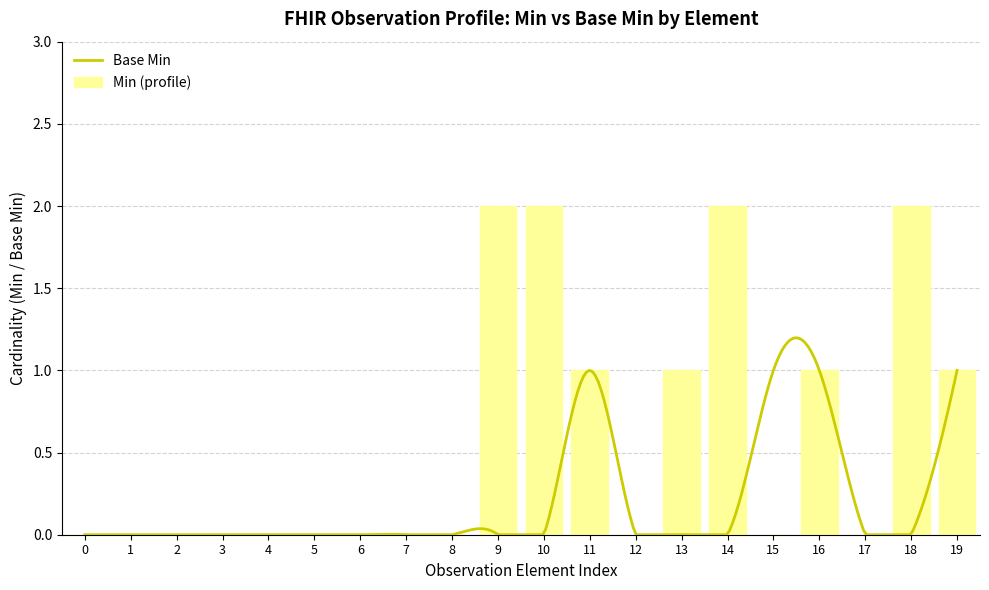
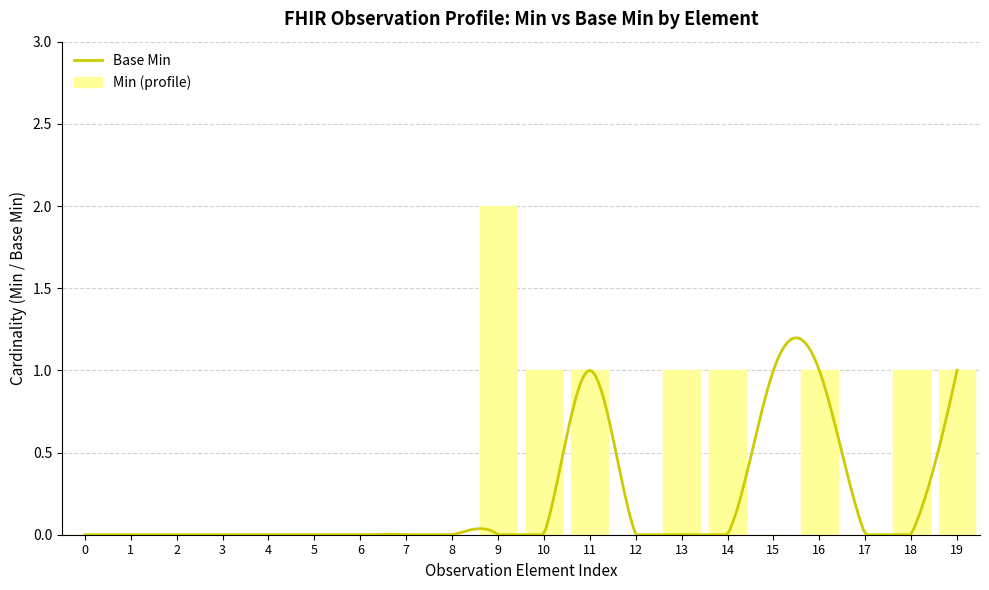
Min (profile), 10: 2 -> 1
Min (profile), 14: 2 -> 1
Min (profile), 18: 2 -> 1
